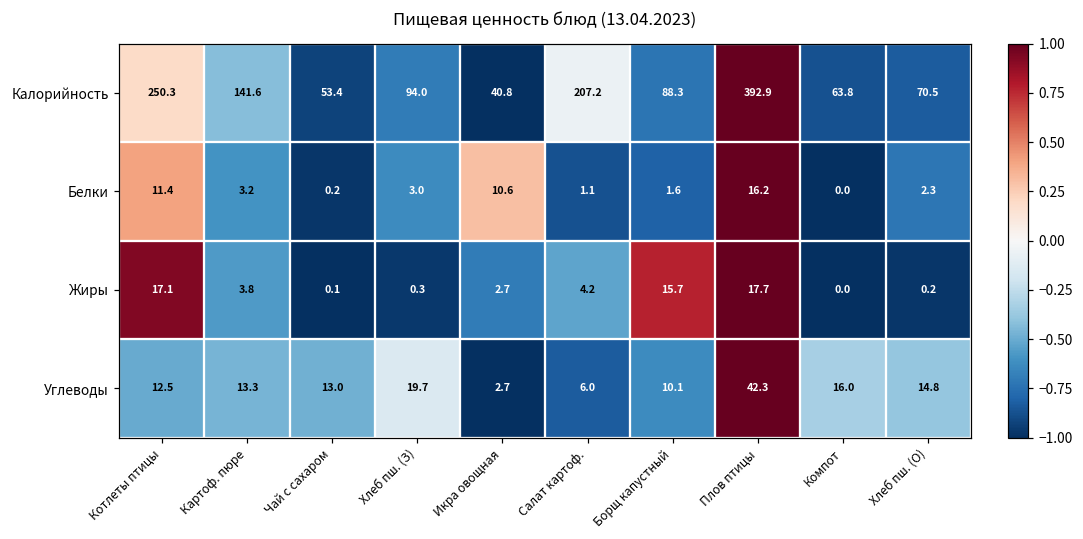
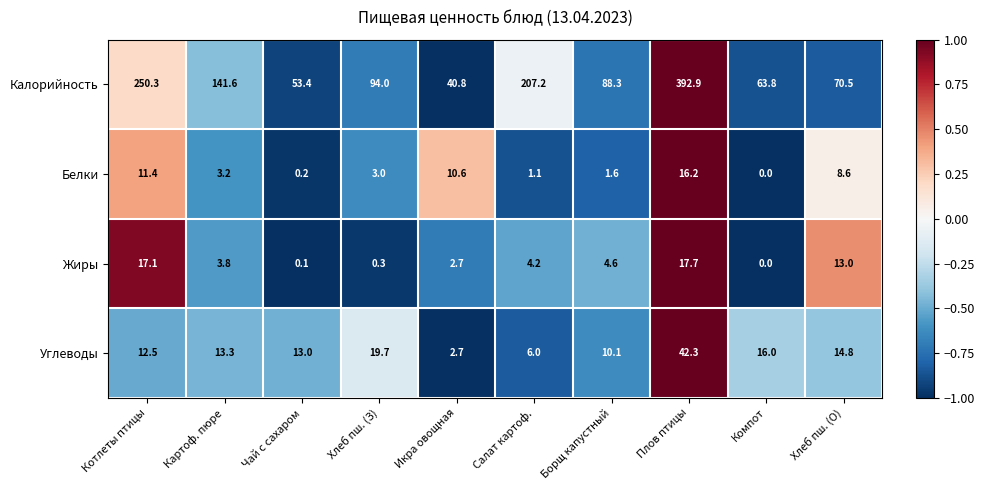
Белки, Хлеб пш. (О): 2.3 -> 8.6
Жиры, Борщ капустный: 15.7 -> 4.6
Жиры, Хлеб пш. (О): 0.2 -> 13.0
